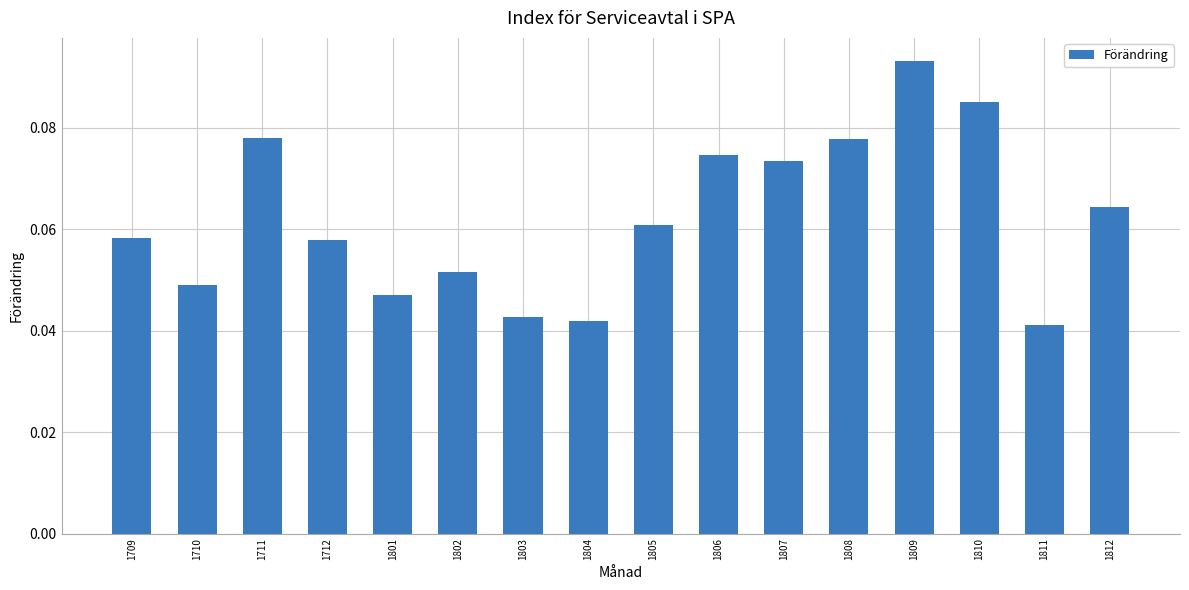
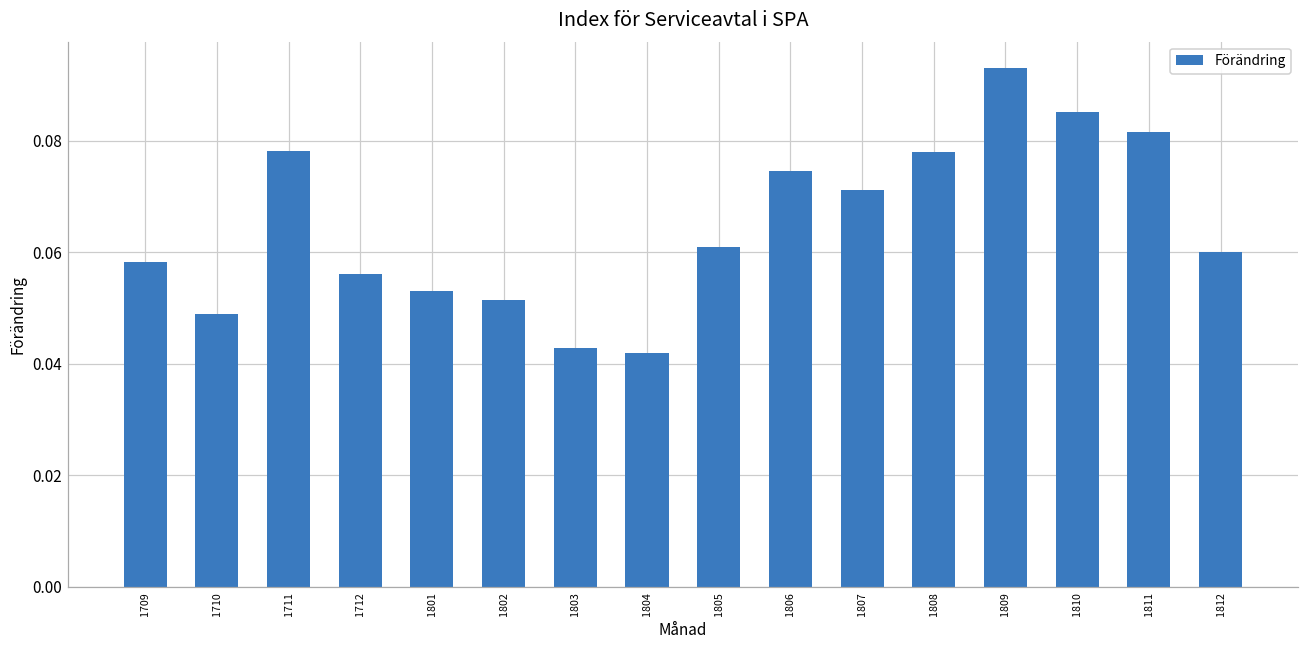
1712: 0.058 -> 0.056
1801: 0.047 -> 0.053
1807: 0.073 -> 0.071
1811: 0.041 -> 0.082
1812: 0.064 -> 0.060
